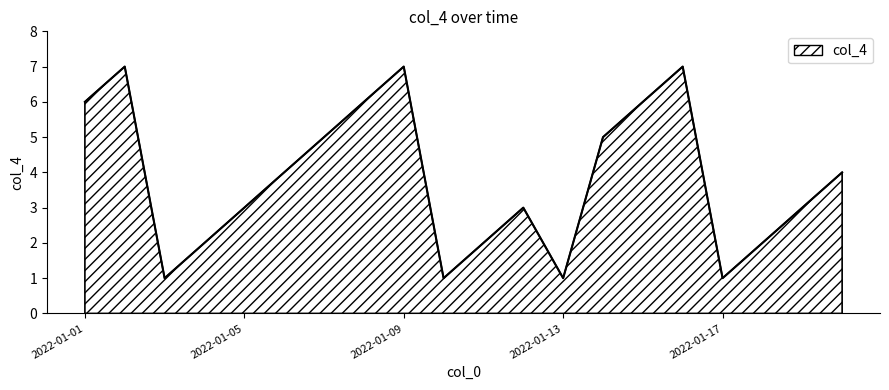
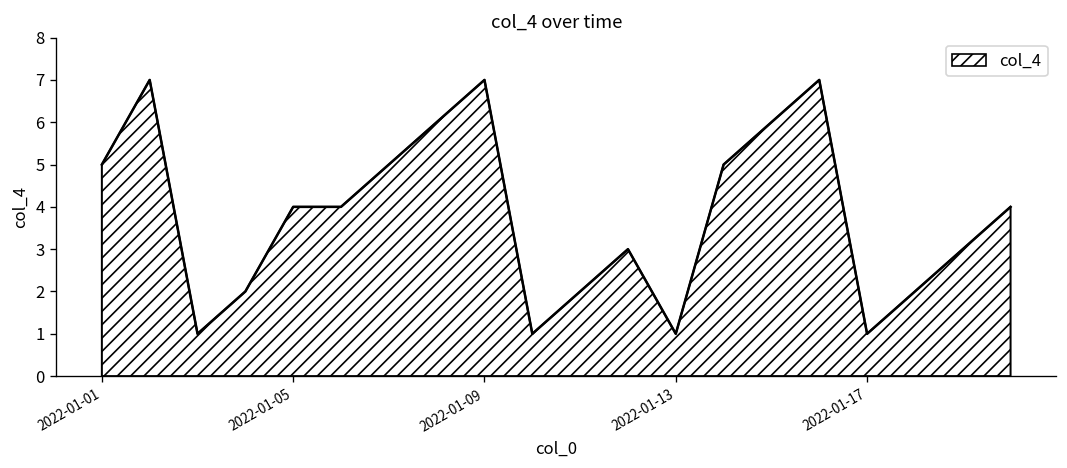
2022-01-01: 6 -> 5
2022-01-05: 3 -> 4
